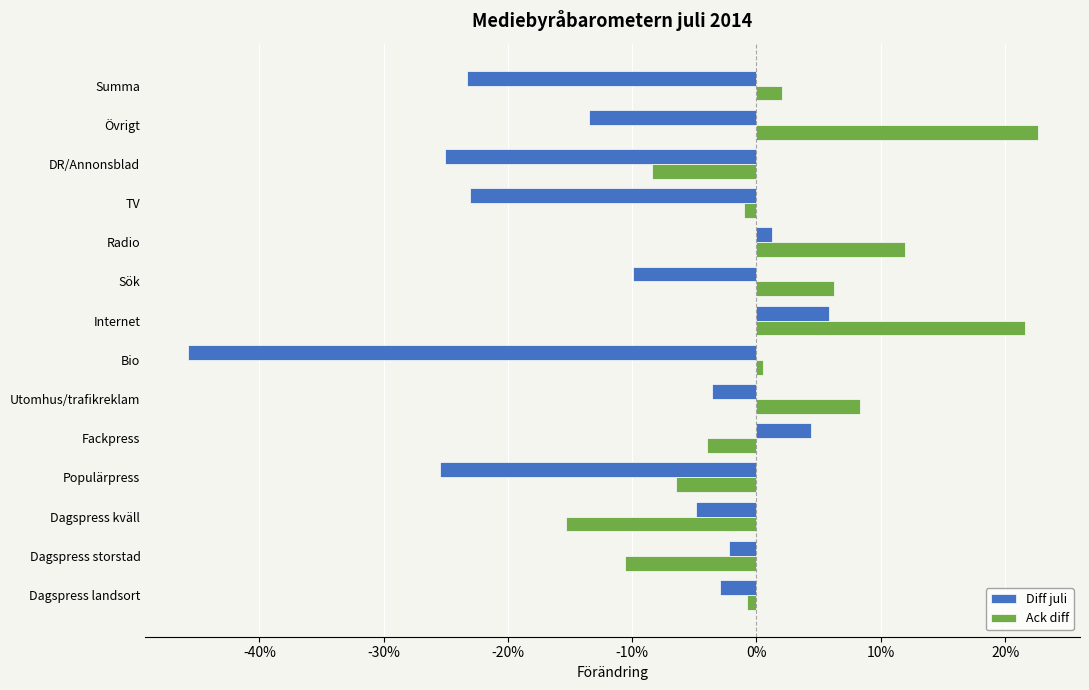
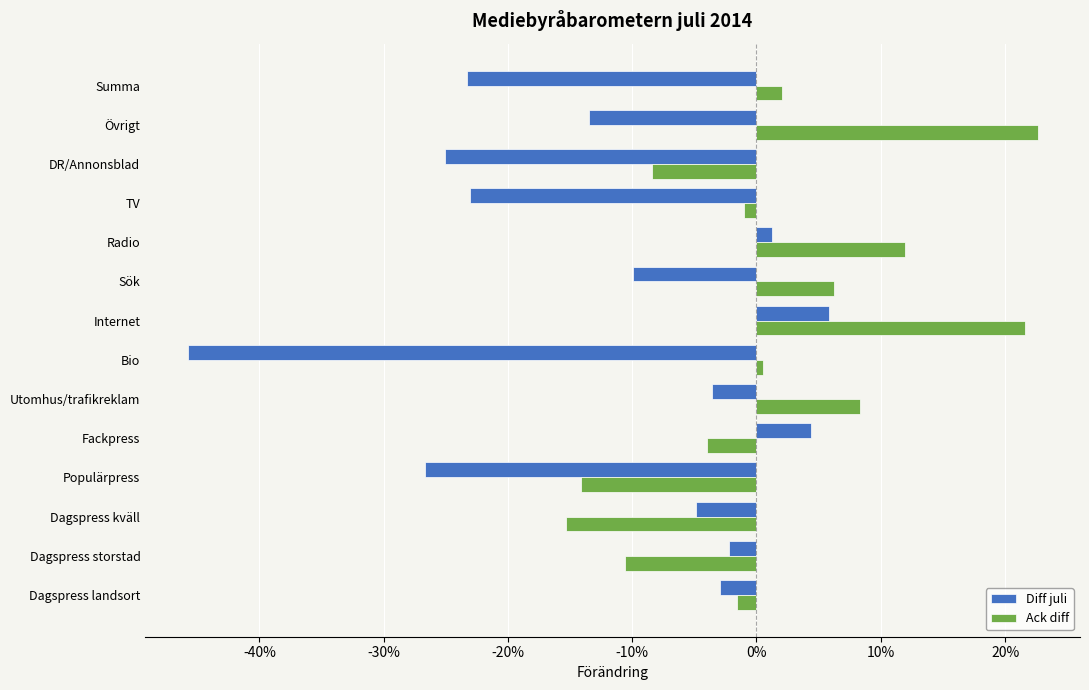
Diff juli, Populärpress: -25.5% -> -26.6%
Ack diff, Populärpress: -6.4% -> -14.1%
Ack diff, Dagspress landsort: -0.7% -> -1.6%
